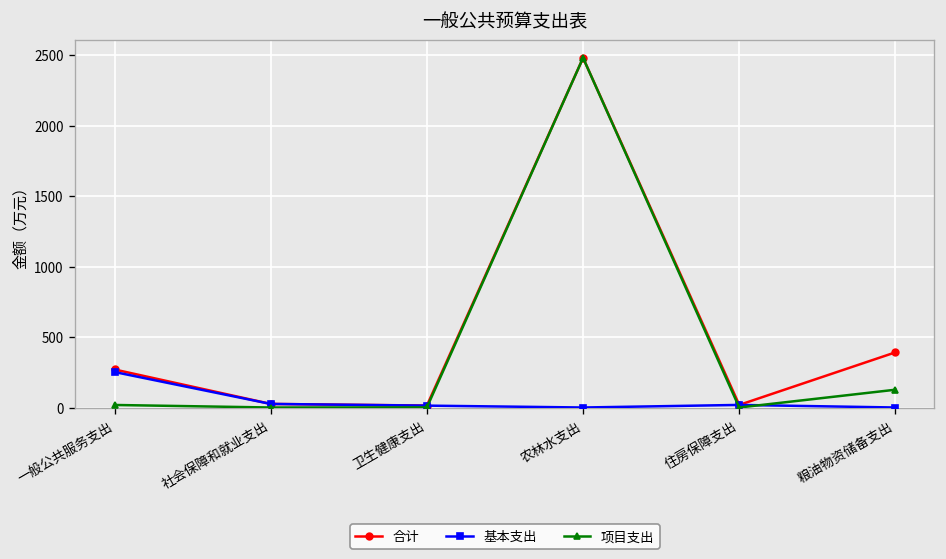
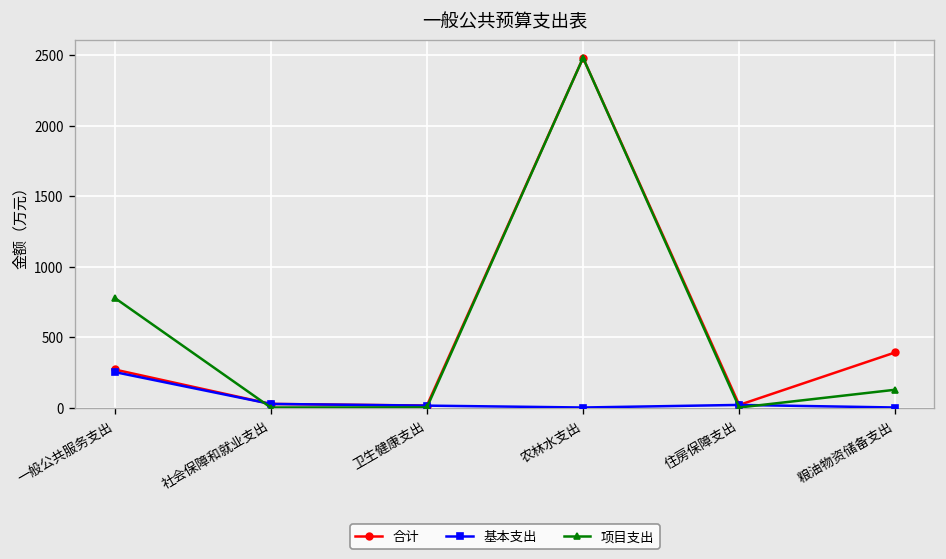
项目支出, 一般公共服务支出: 20 -> 780
